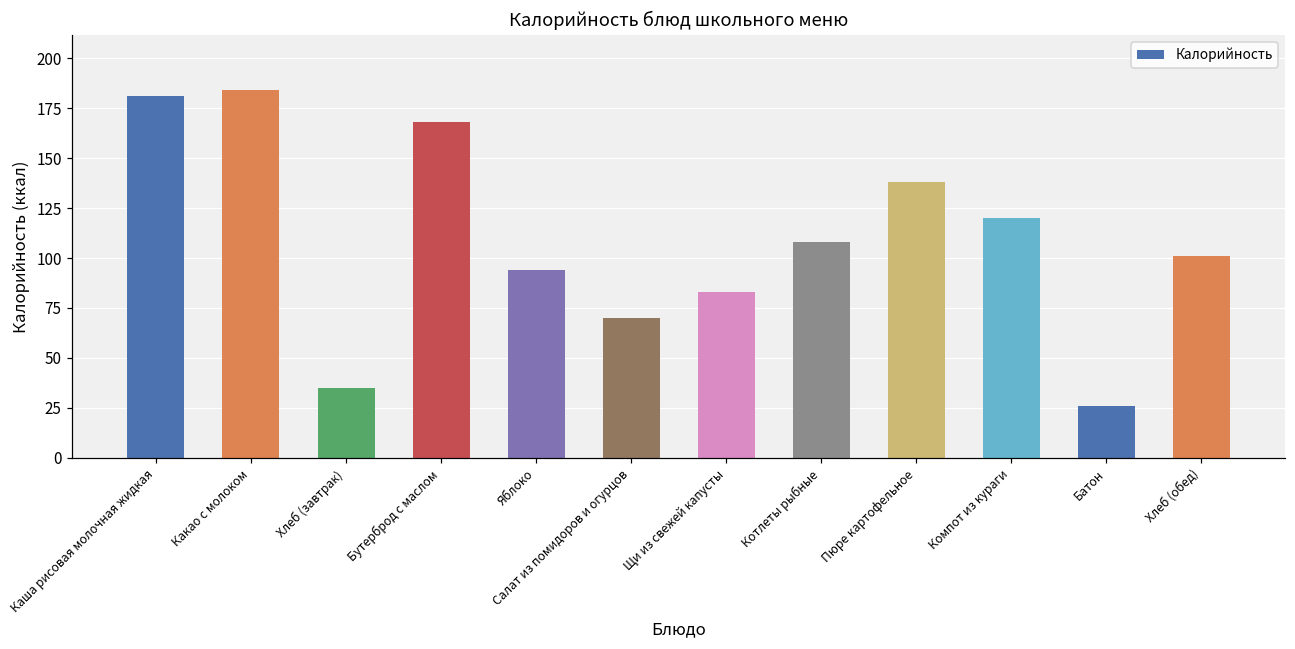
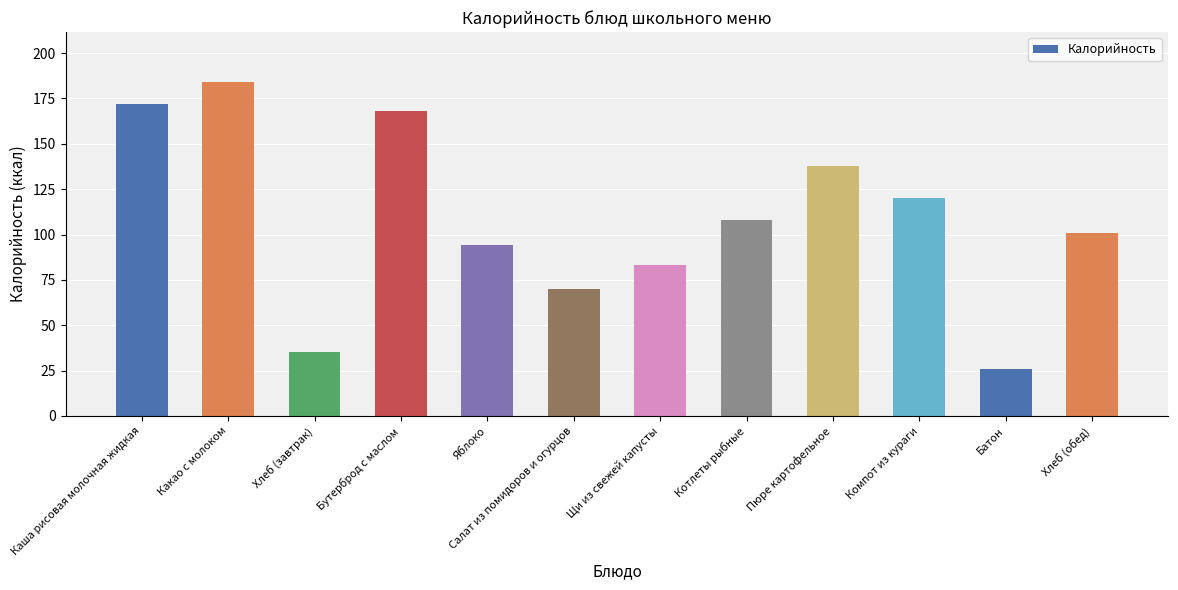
Каша рисовая молочная жидкая: 181 -> 172
